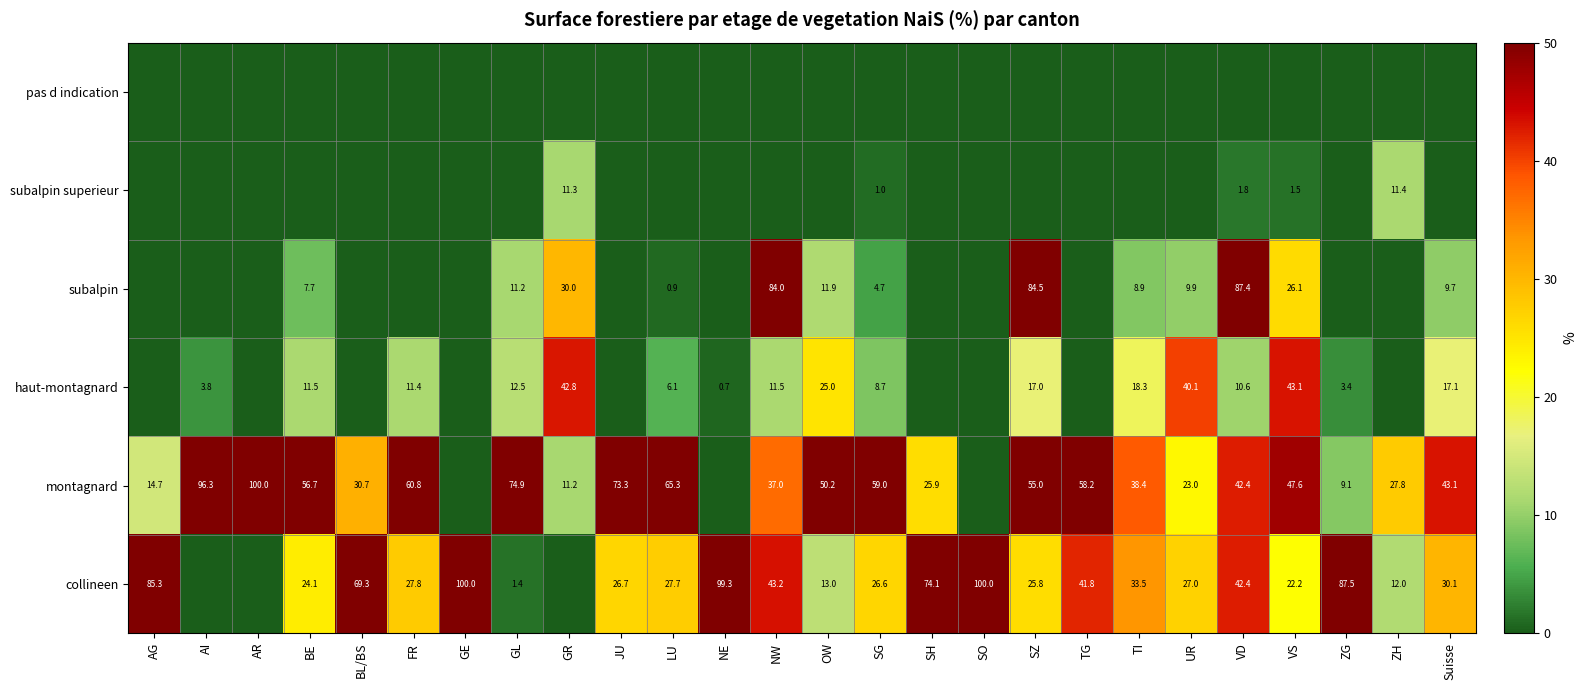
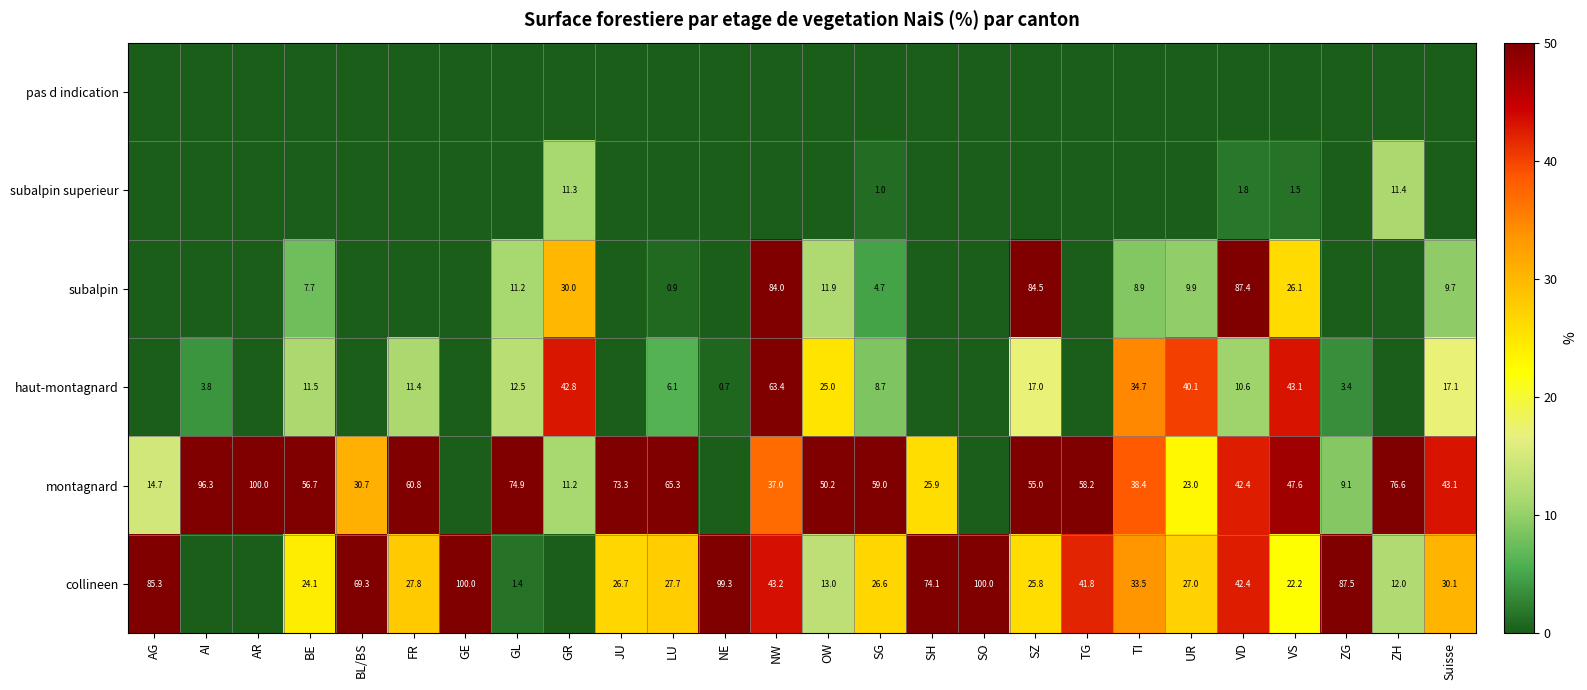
haut-montagnard, NW: 11.5 -> 63.4
haut-montagnard, TI: 18.3 -> 34.7
montagnard, ZH: 27.8 -> 76.6
